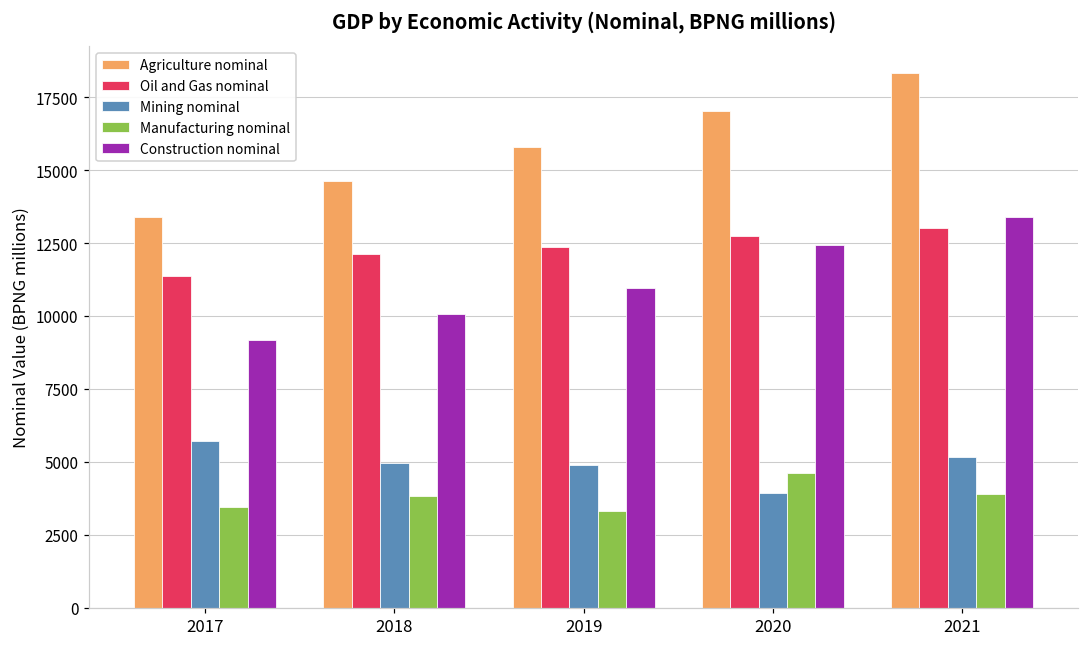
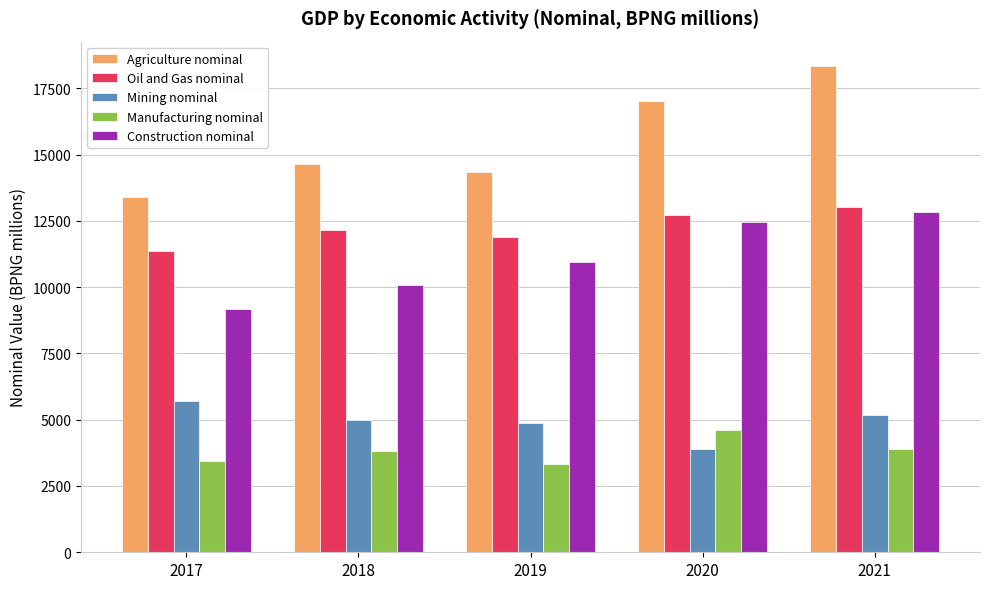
Agriculture nominal, 2019: 15800 -> 14400
Oil and Gas nominal, 2019: 12400 -> 11900
Construction nominal, 2021: 13400 -> 12800
